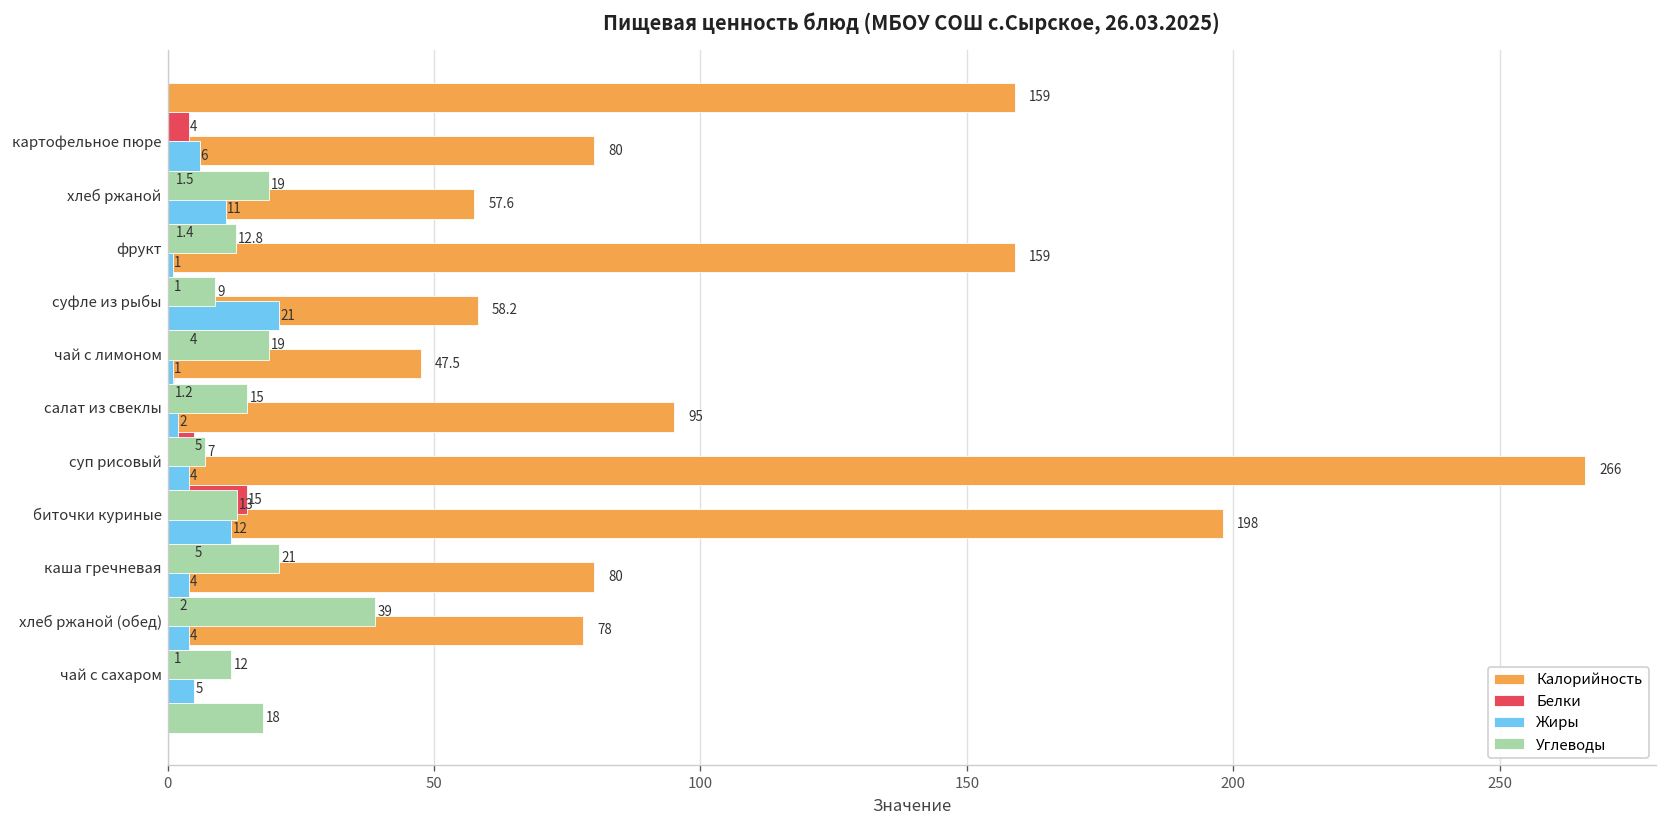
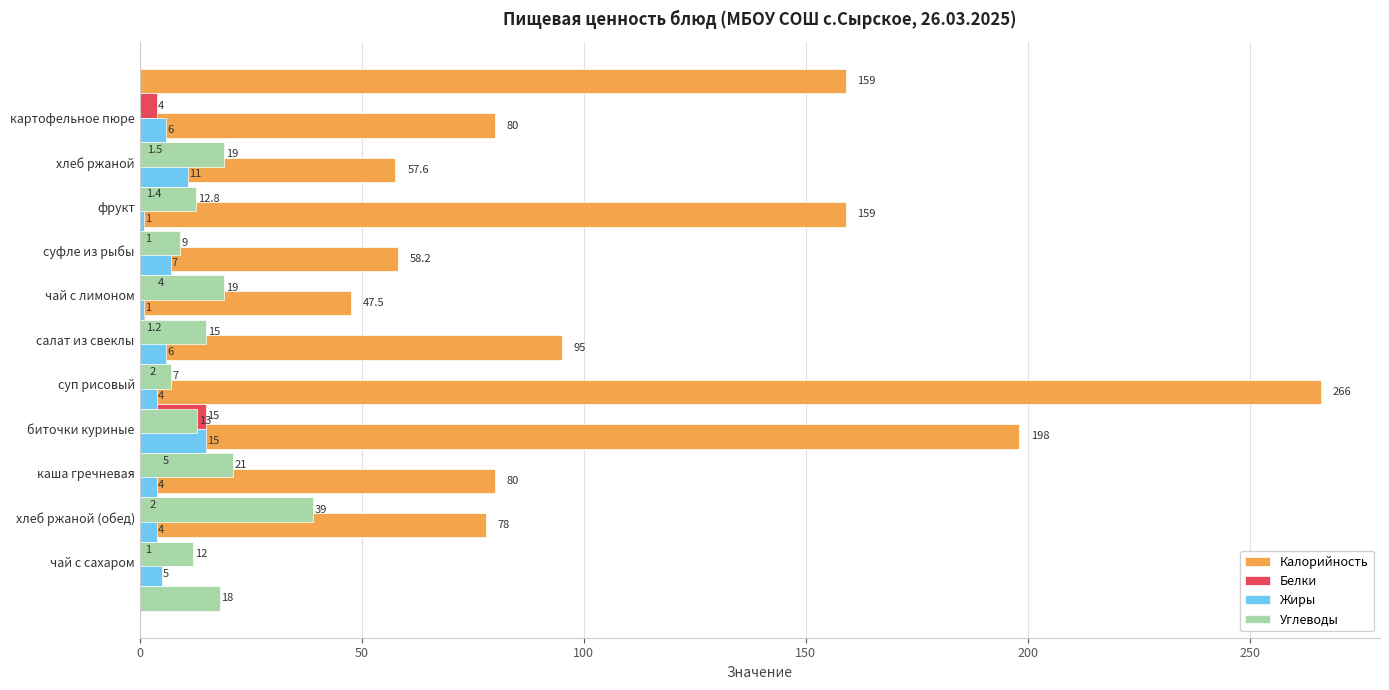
Жиры, суфле из рыбы: 21 -> 7
Жиры, салат из свеклы: 2 -> 6
Белки, суп рисовый: 5 -> 2
Жиры, биточки куриные: 12 -> 15
